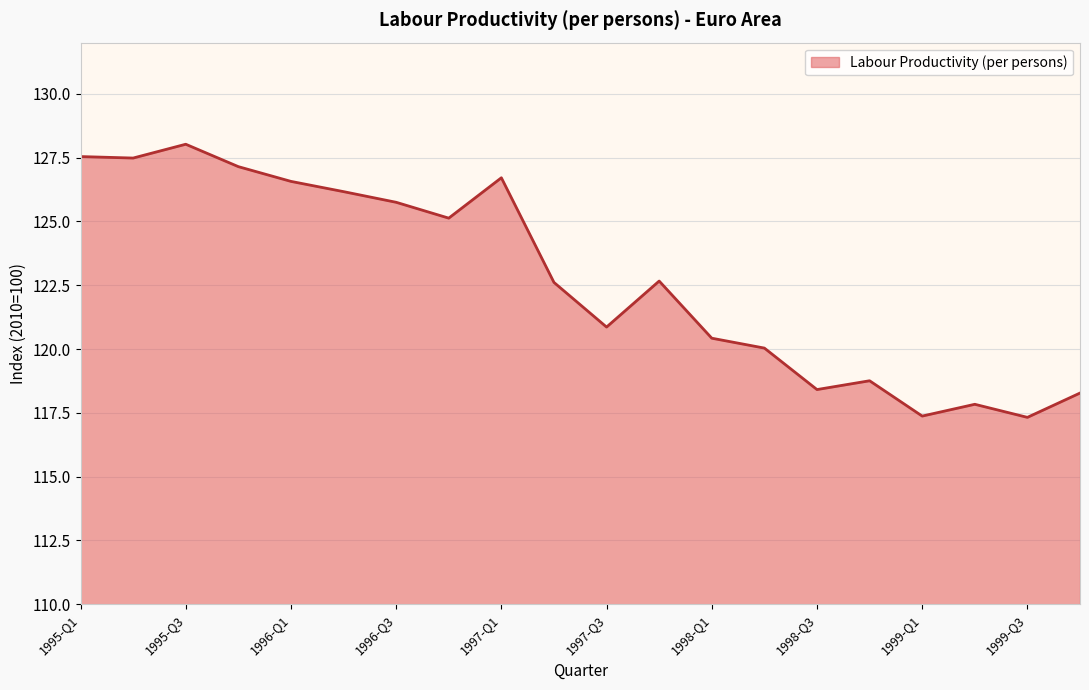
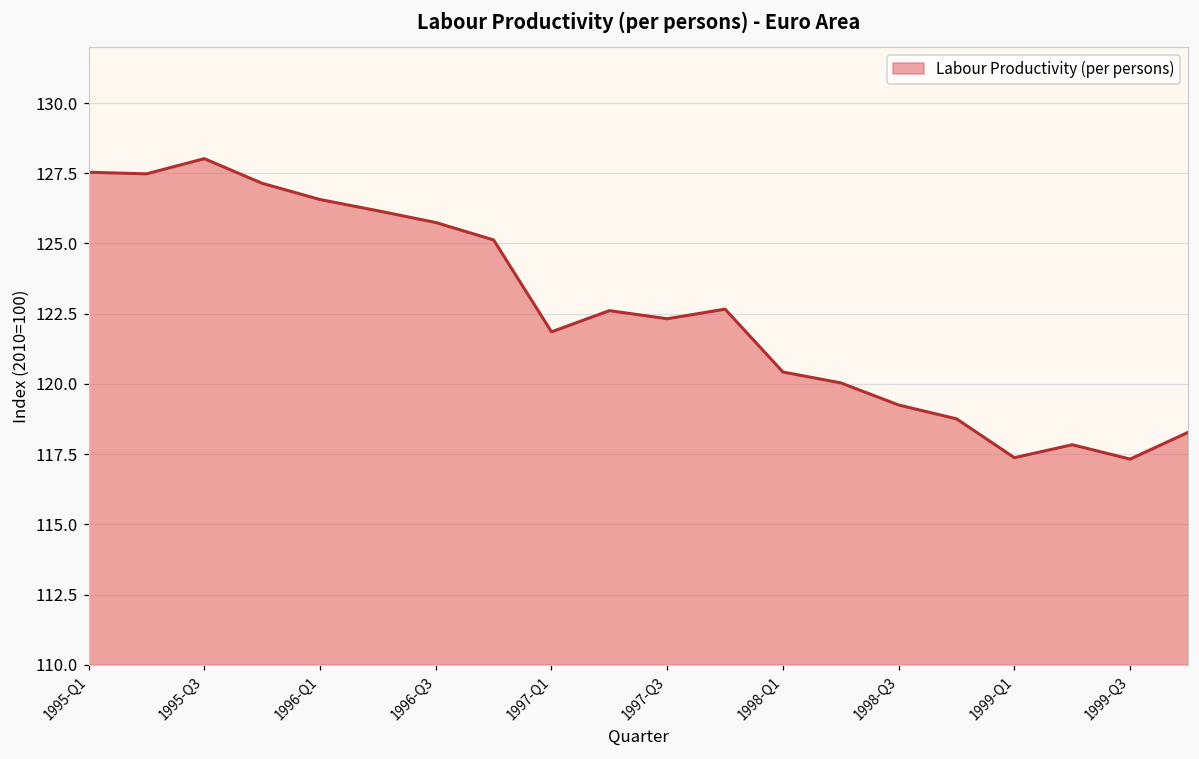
1997-Q1: 126.7 -> 121.9
1997-Q3: 120.9 -> 122.3
1998-Q3: 118.4 -> 119.2
